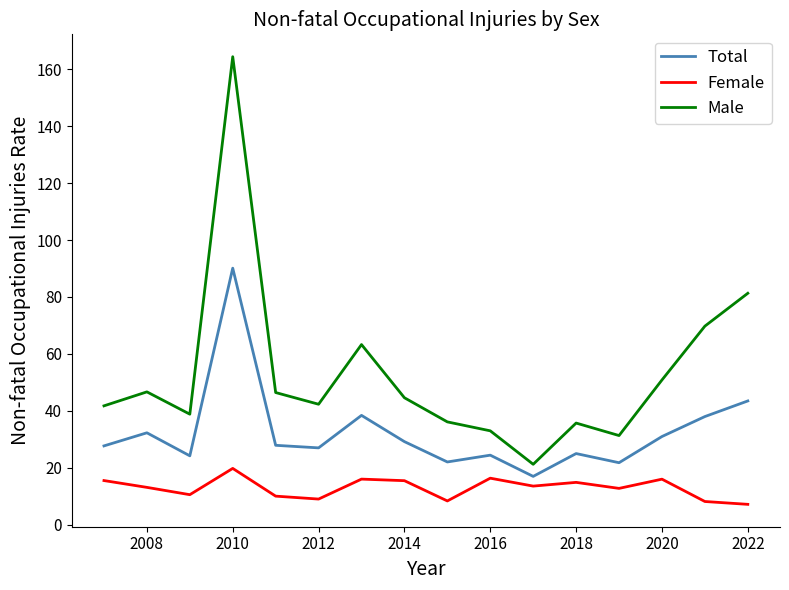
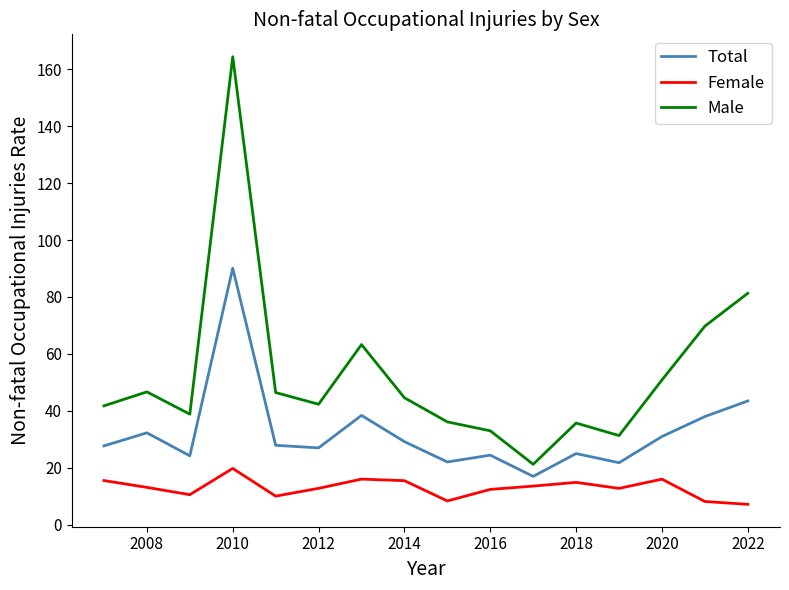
Female, 2012: 9 -> 13
Female, 2016: 16 -> 12
